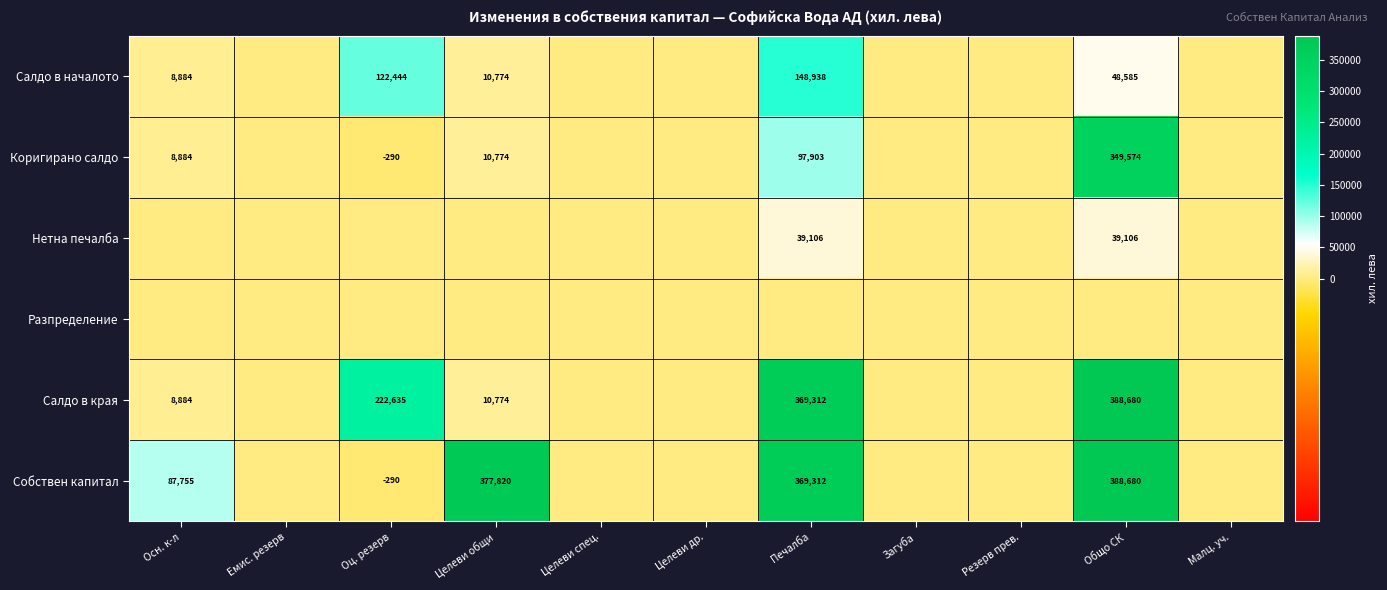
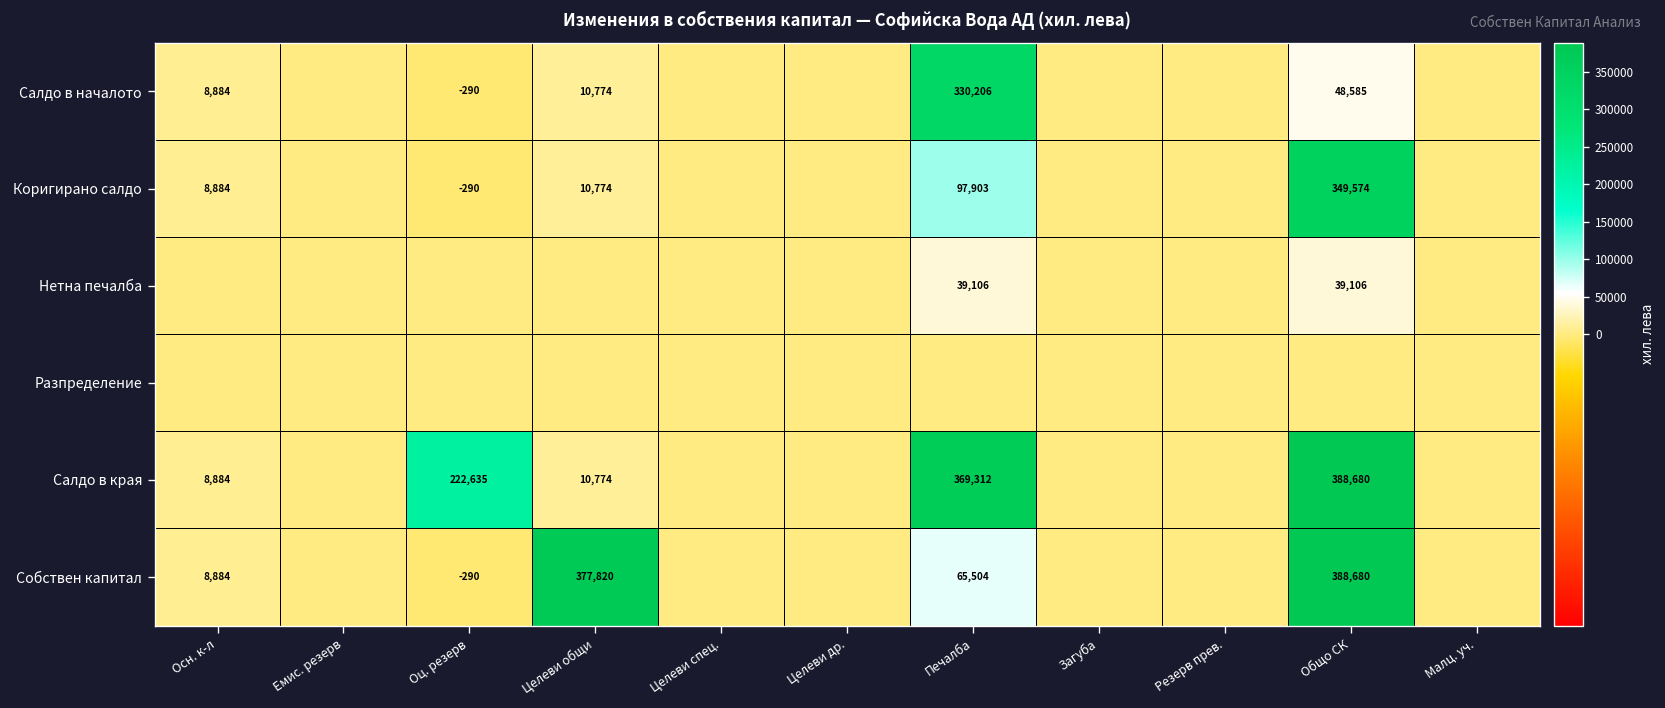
Салдо в началото, Оц. резерв: 122,444 -> -290
Салдо в началото, Печалба: 148,938 -> 330,206
Собствен капитал, Осн. к-л: 87,755 -> 8,884
Собствен капитал, Печалба: 369,312 -> 65,504
